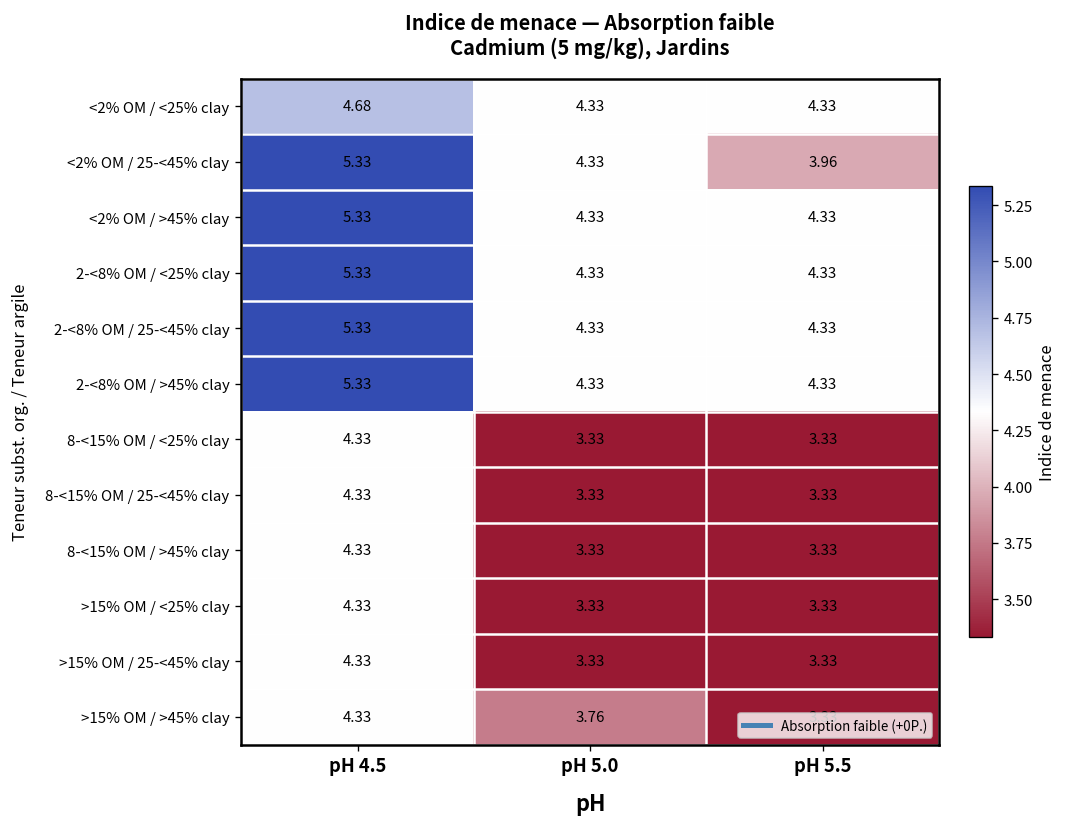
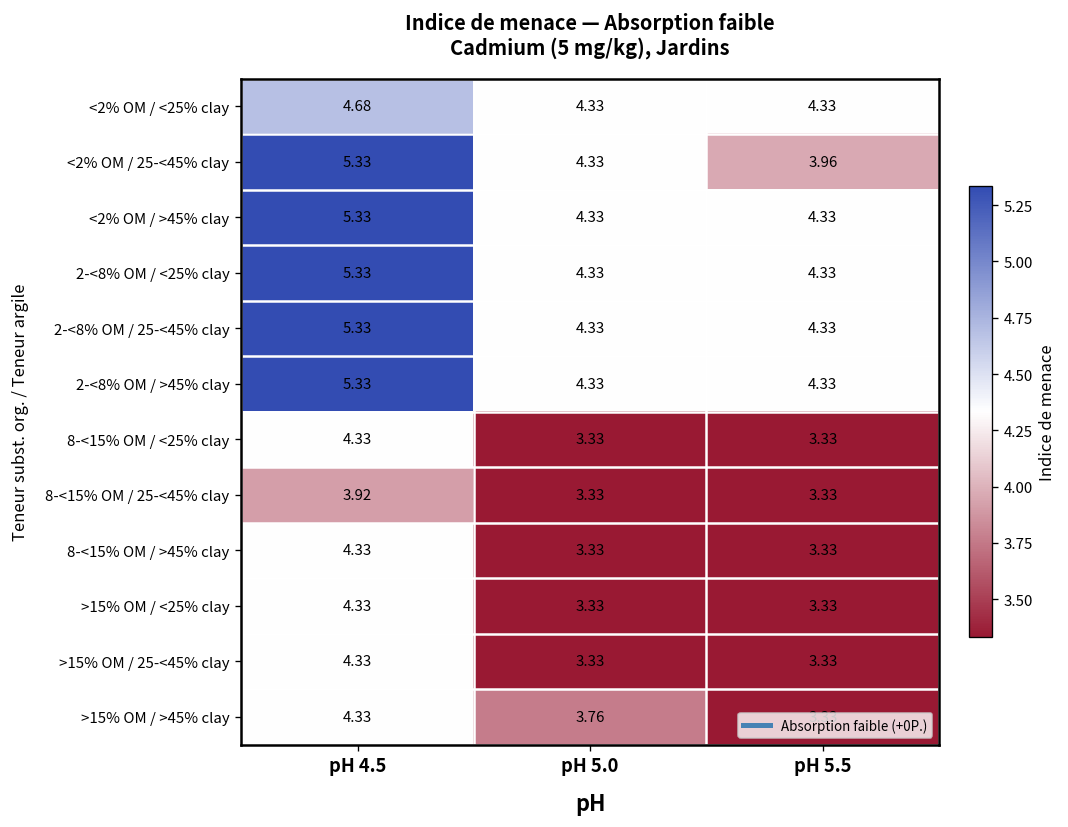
8-<15% OM / 25-<45% clay, pH 4.5: 4.33 -> 3.92
